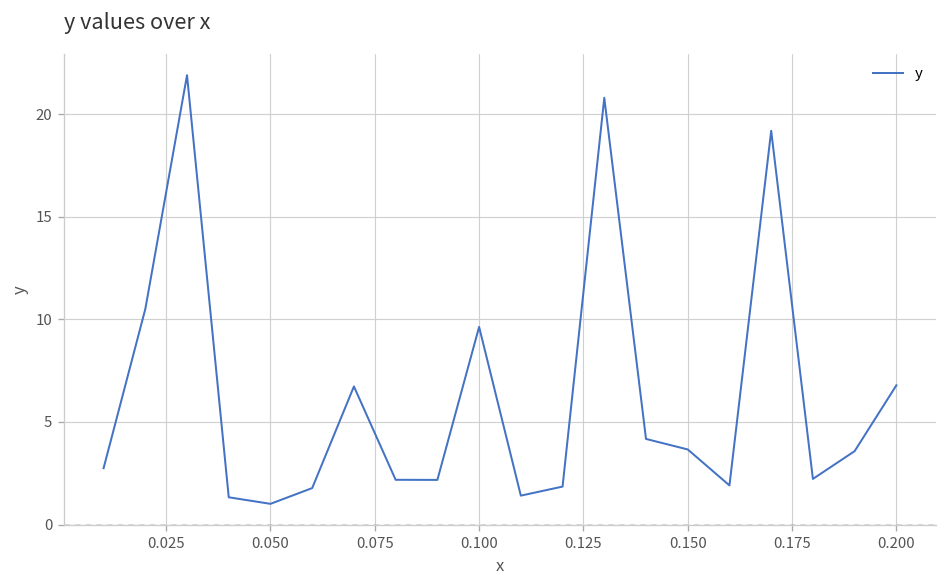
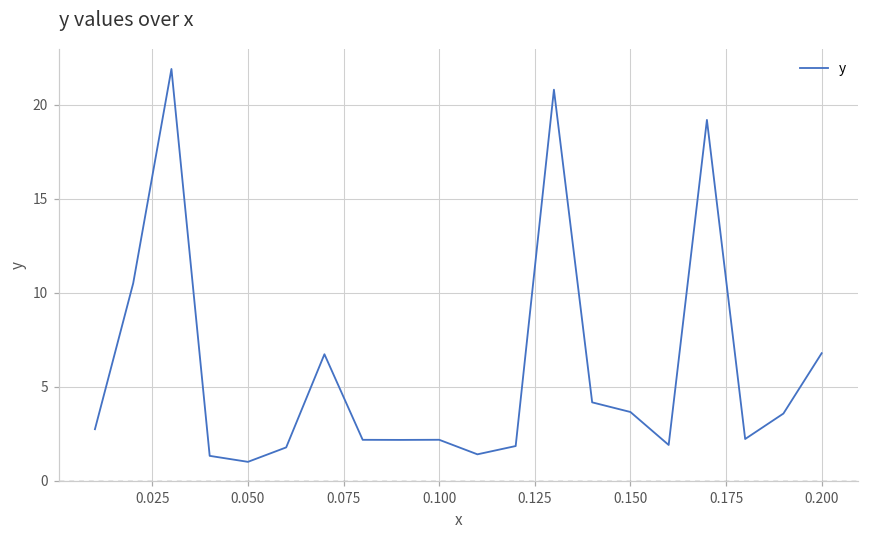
0.100: 9.6 -> 2.2
